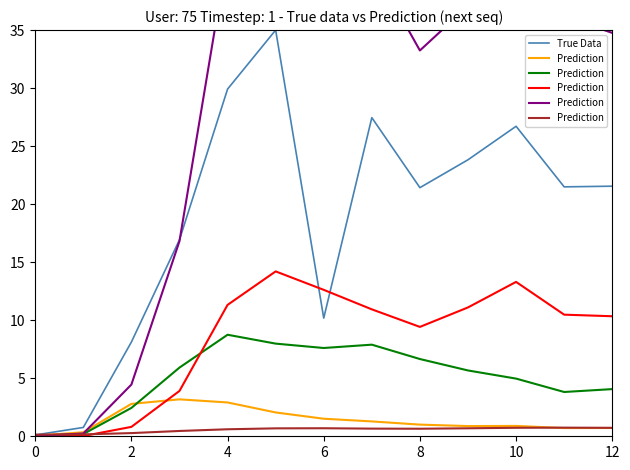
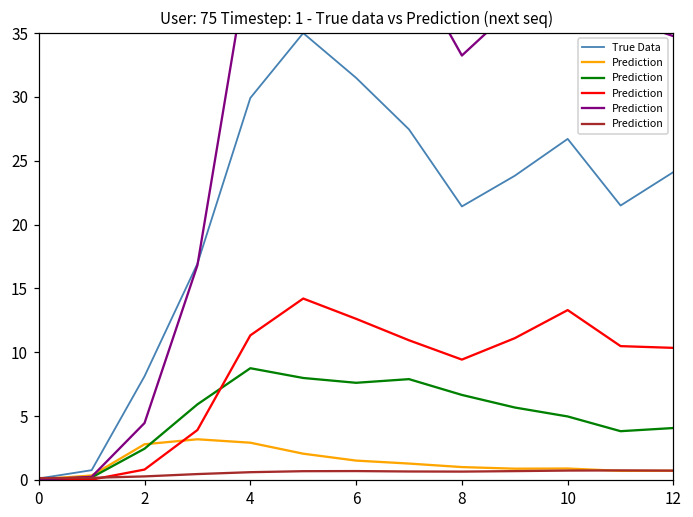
True Data, 6: 10.2 -> 31.5
True Data, 12: 21.5 -> 24.1
